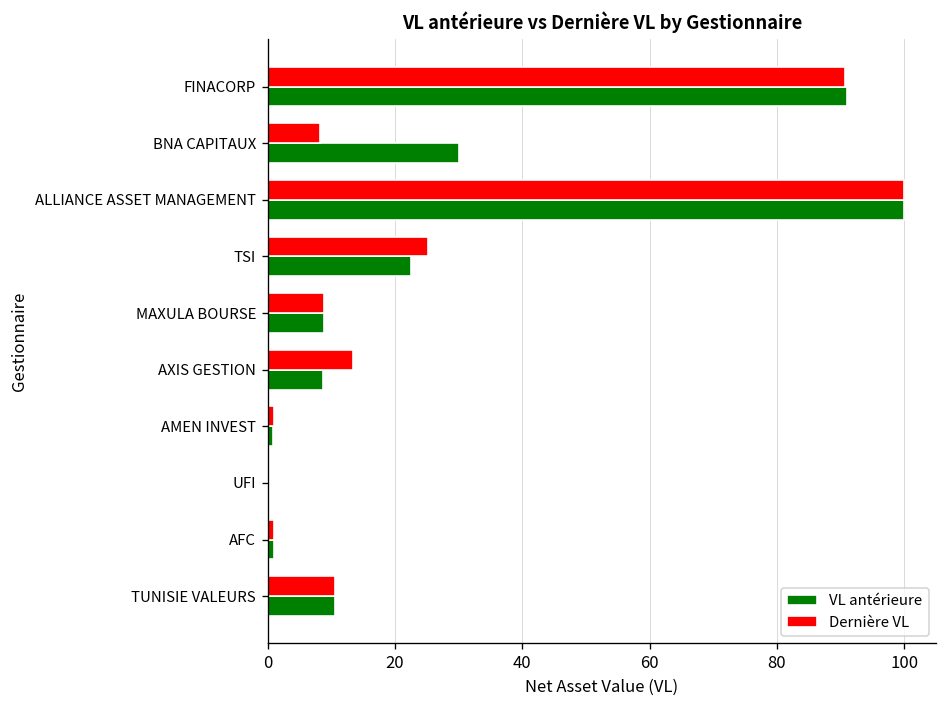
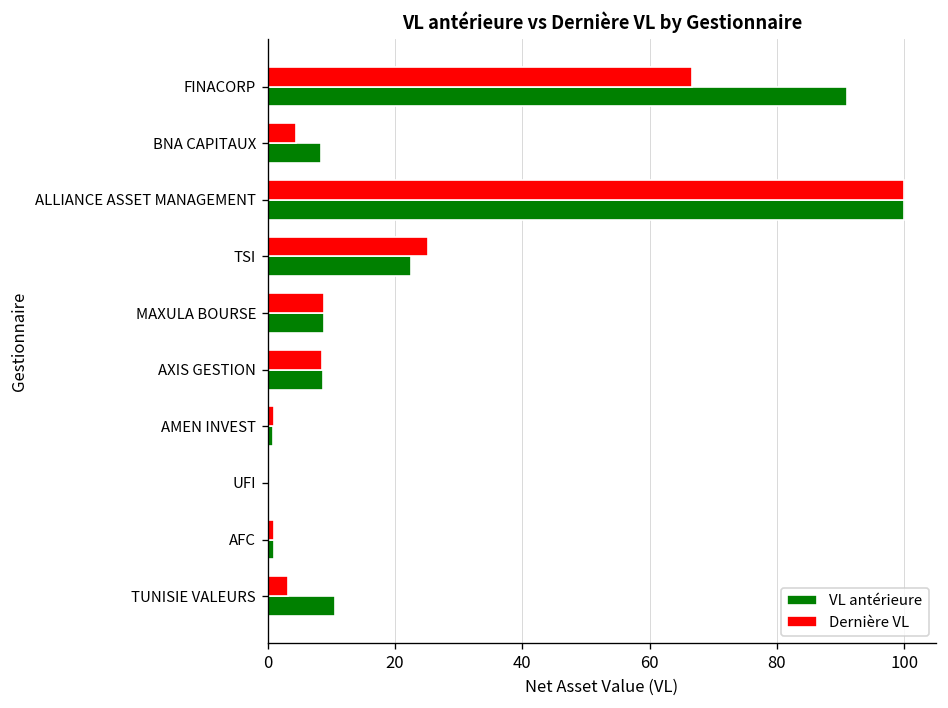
Dernière VL, FINACORP: 91 -> 67
Dernière VL, BNA CAPITAUX: 8 -> 4
VL antérieure, BNA CAPITAUX: 30 -> 8
Dernière VL, AXIS GESTION: 13 -> 8
Dernière VL, TUNISIE VALEURS: 11 -> 3
